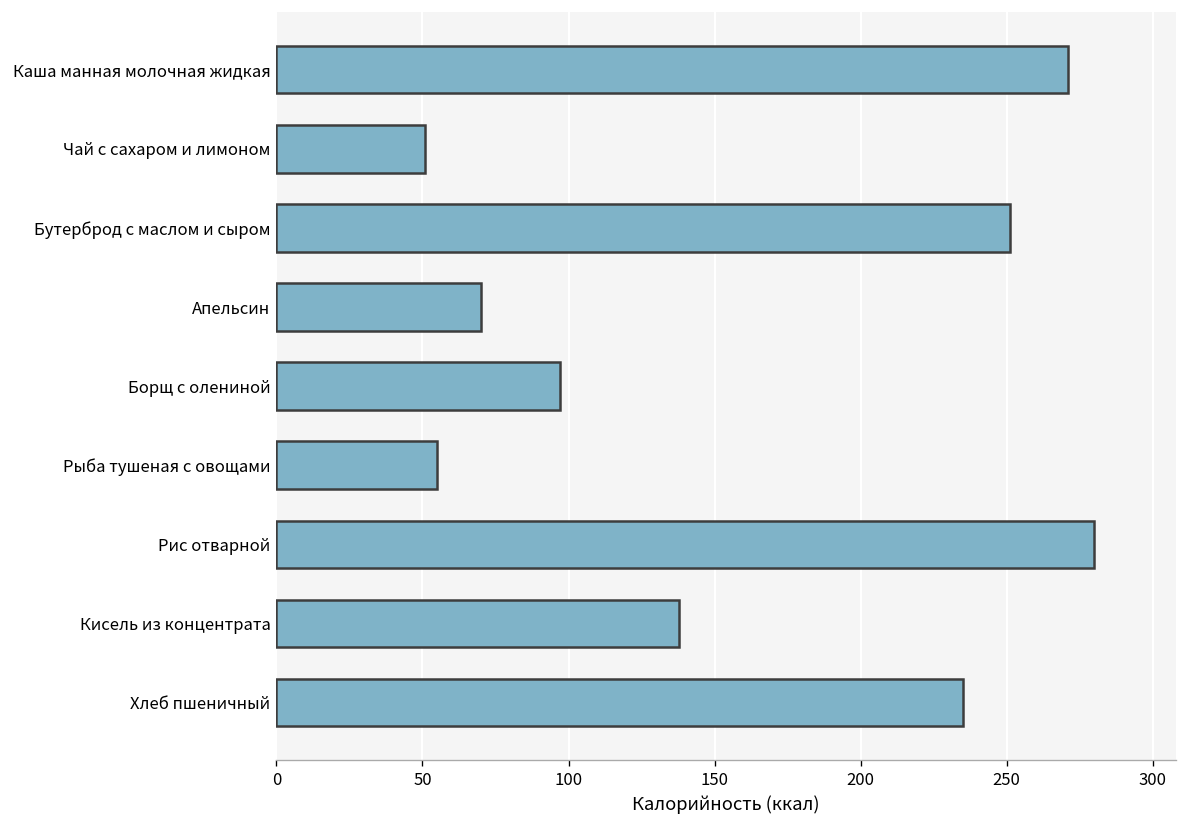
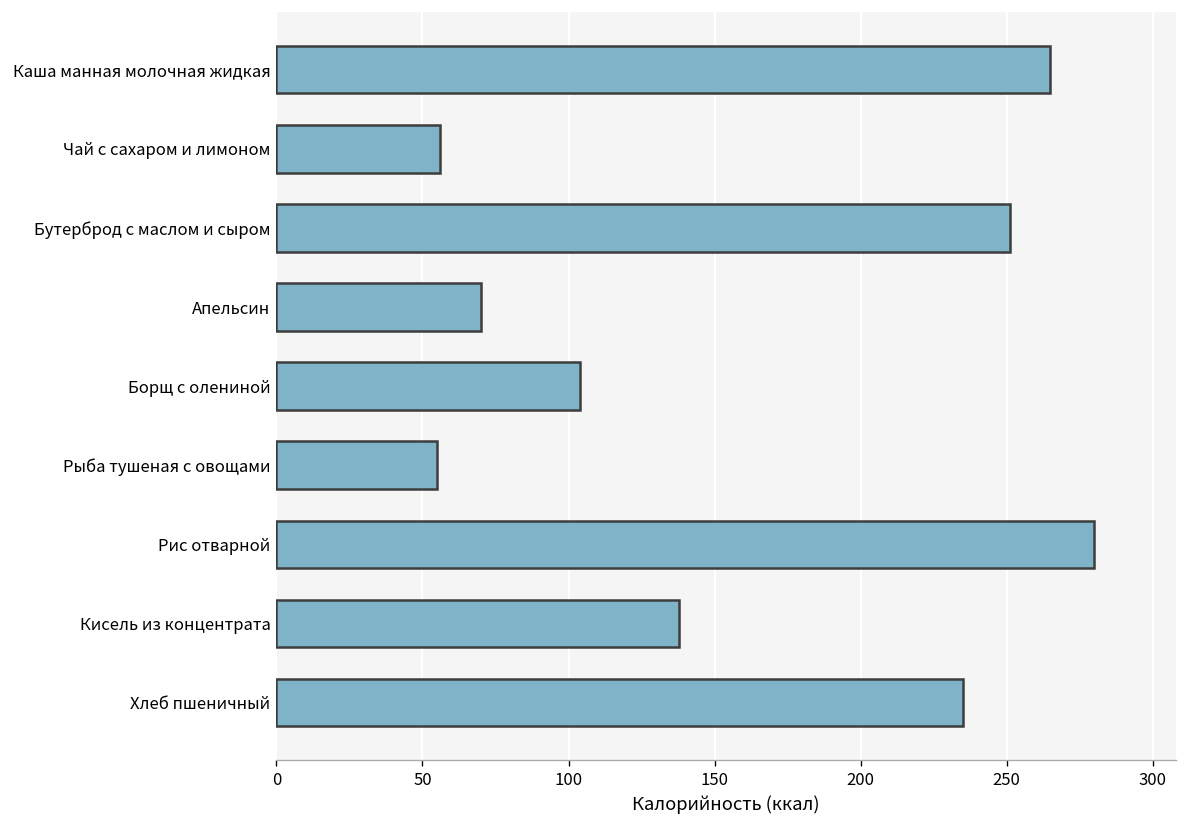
Каша манная молочная жидкая: 271 -> 265
Чай с сахаром и лимоном: 51 -> 56
Борщ с олениной: 97 -> 104
